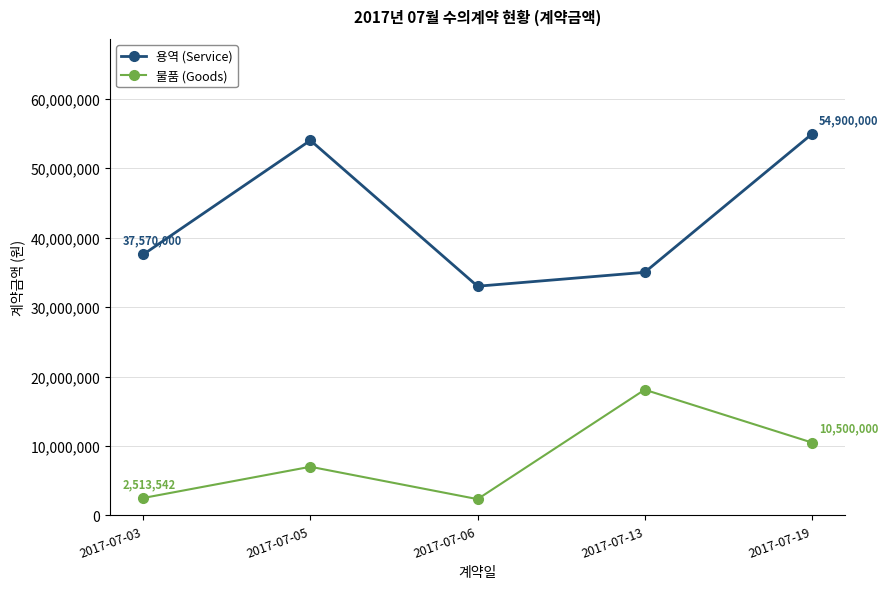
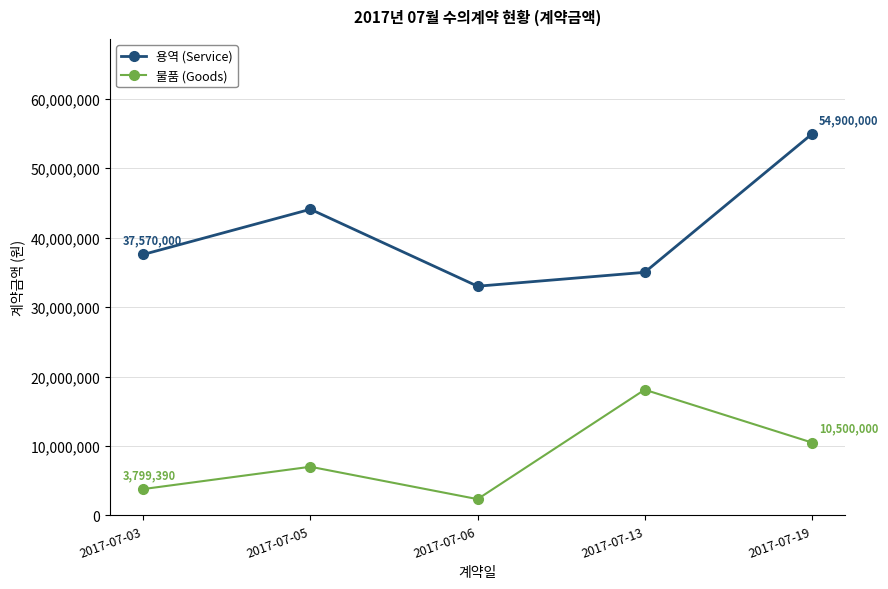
물품 (Goods), 2017-07-03: 2,513,542 -> 3,799,390
용역 (Service), 2017-07-05: 54,000,000 -> 44,000,000
